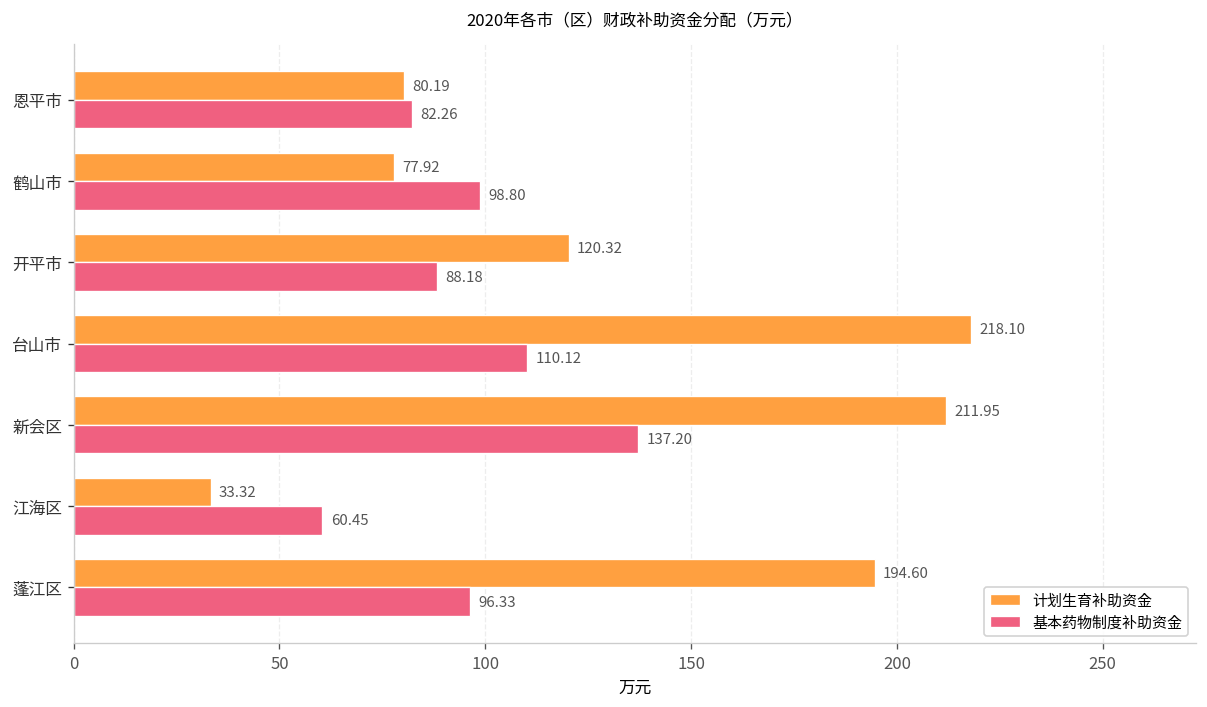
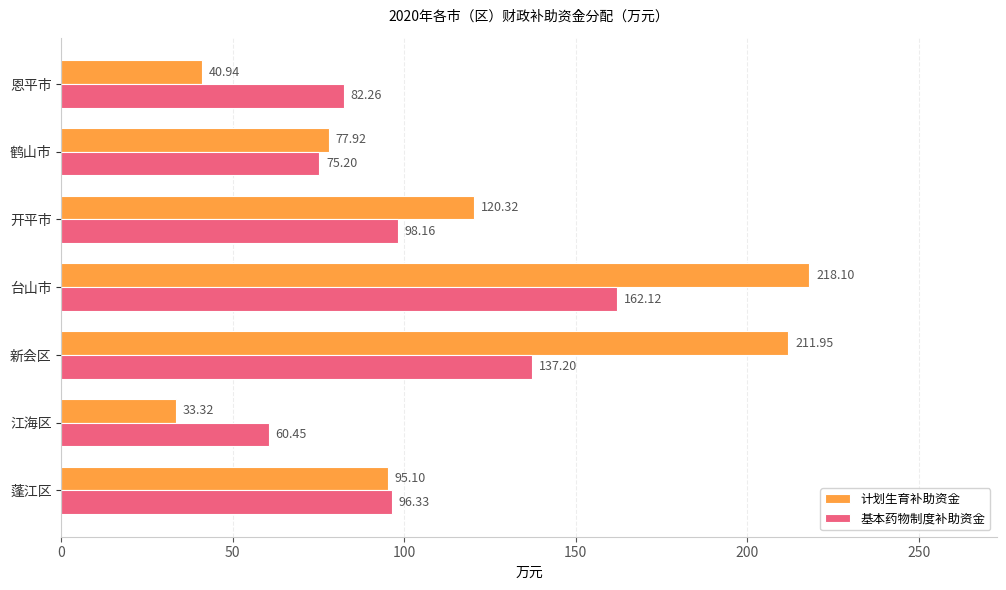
计划生育补助资金, 恩平市: 80.19 -> 40.94
基本药物制度补助资金, 鹤山市: 98.80 -> 75.20
基本药物制度补助资金, 开平市: 88.18 -> 98.16
基本药物制度补助资金, 台山市: 110.12 -> 162.12
计划生育补助资金, 蓬江区: 194.60 -> 95.10
